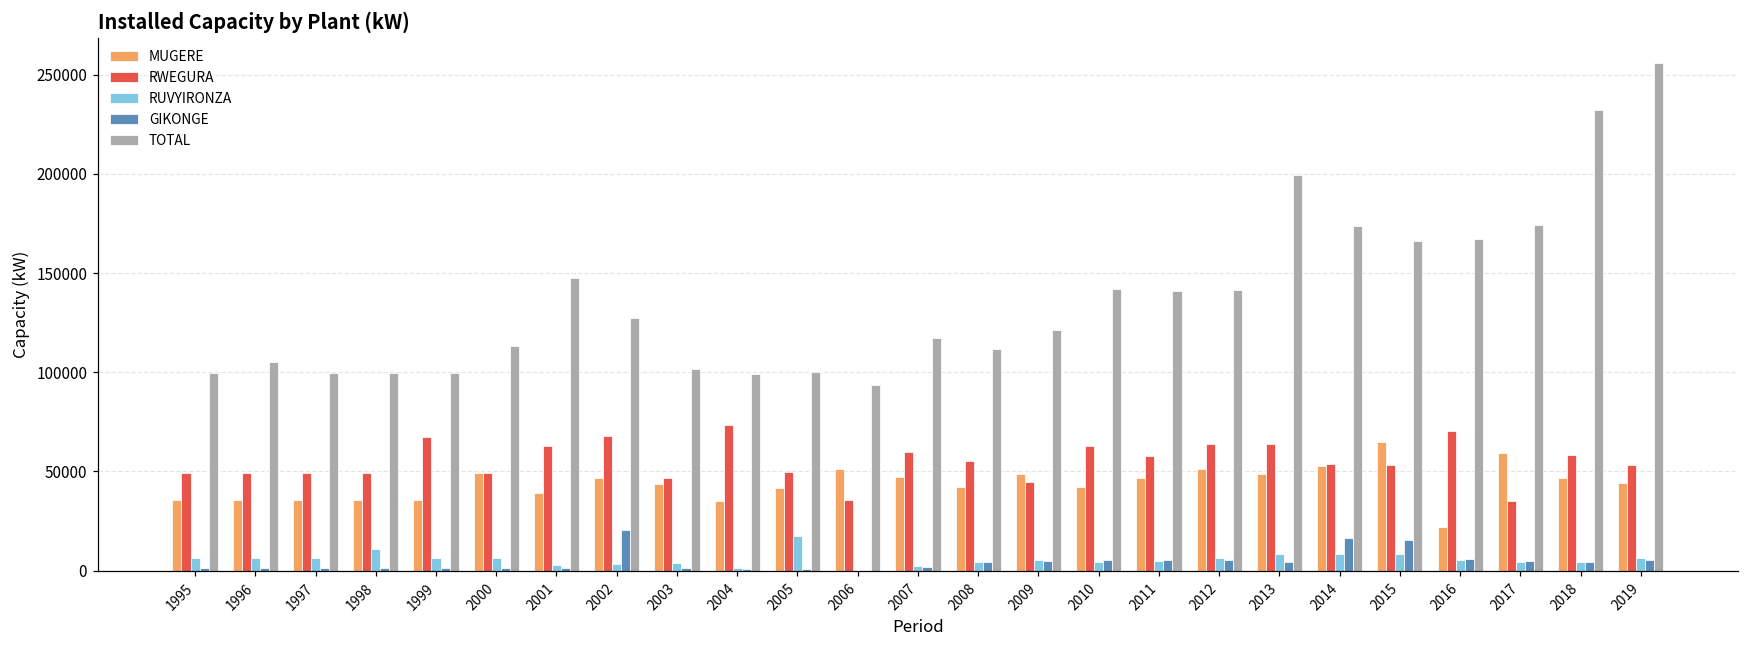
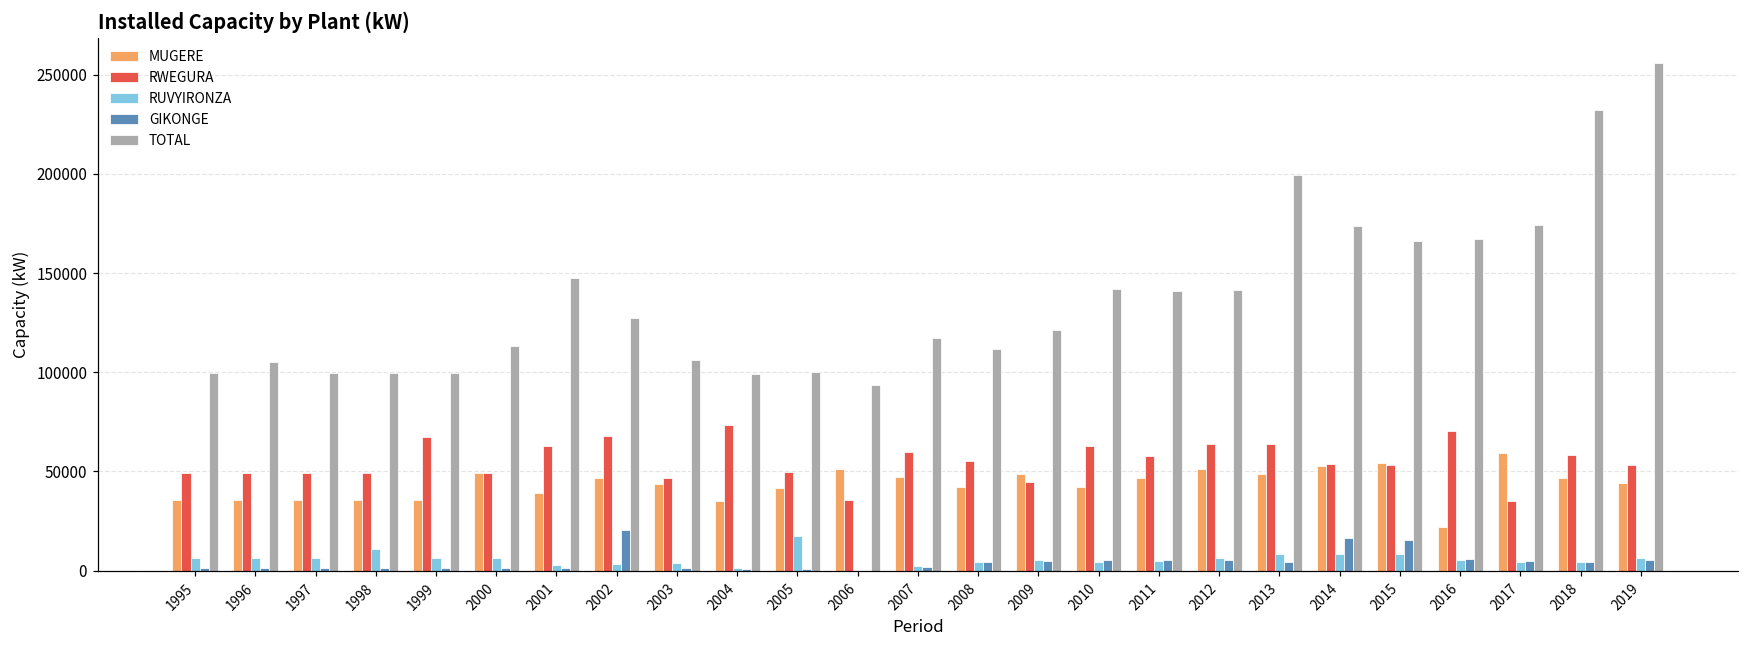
TOTAL, 2003: 101000 -> 106000
MUGERE, 2015: 65000 -> 54000
